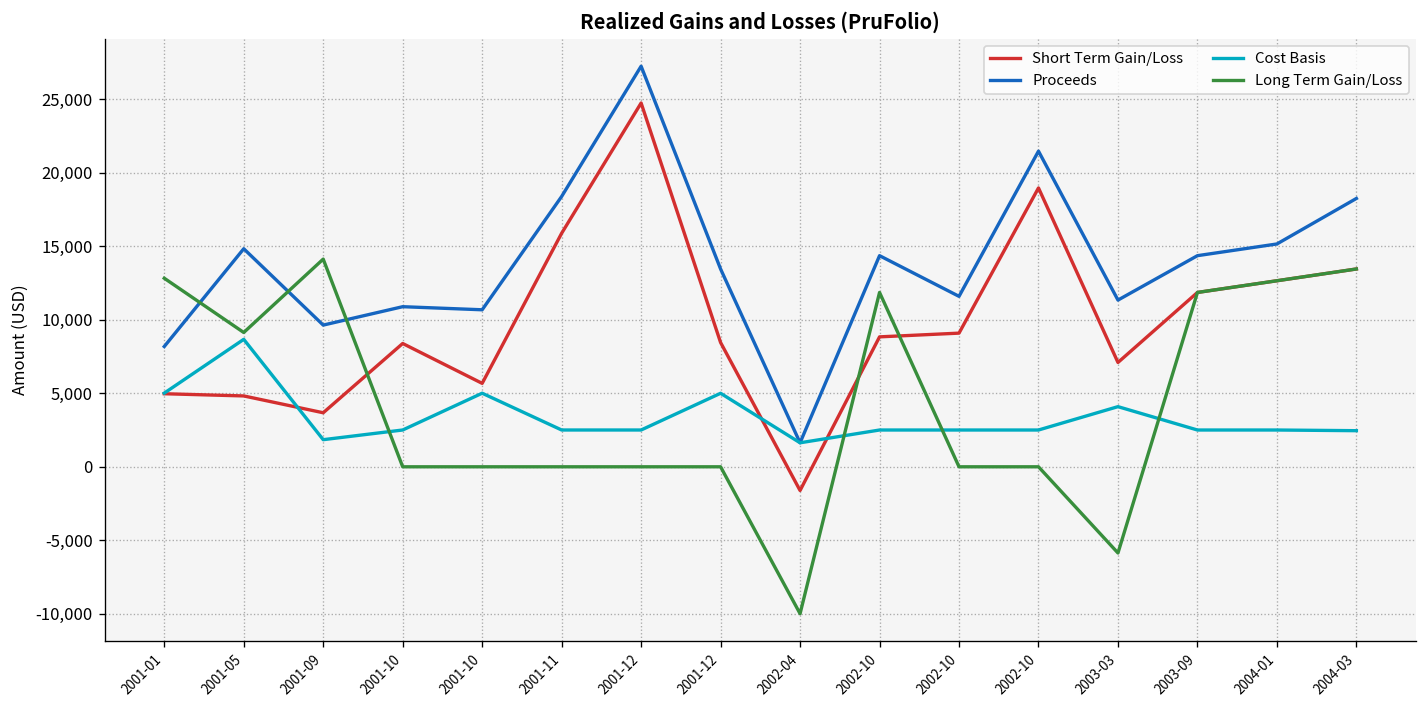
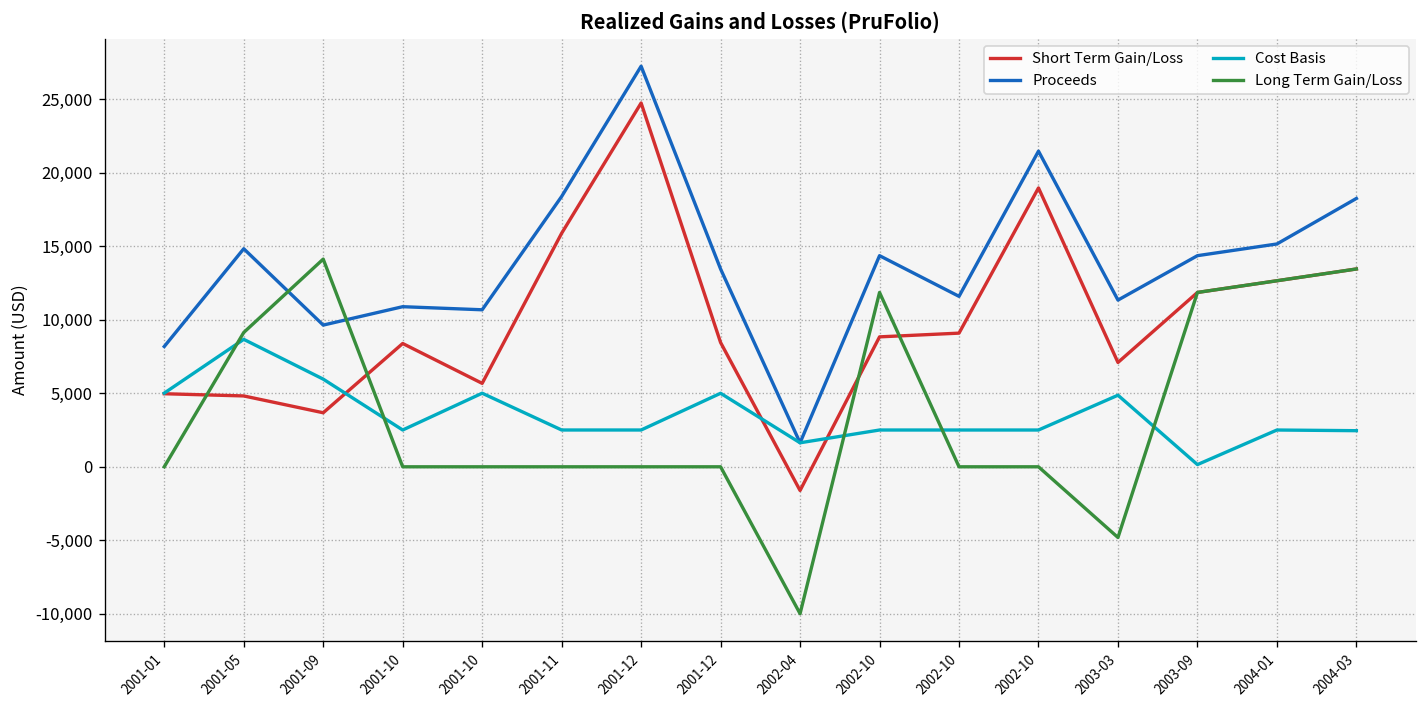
Long Term Gain/Loss, 2001-01: 12,800 -> 0
Cost Basis, 2001-09: 1,800 -> 6,000
Cost Basis, 2003-03: 4,100 -> 4,900
Long Term Gain/Loss, 2003-03: -5,900 -> -4,800
Cost Basis, 2003-09: 2,500 -> 200
